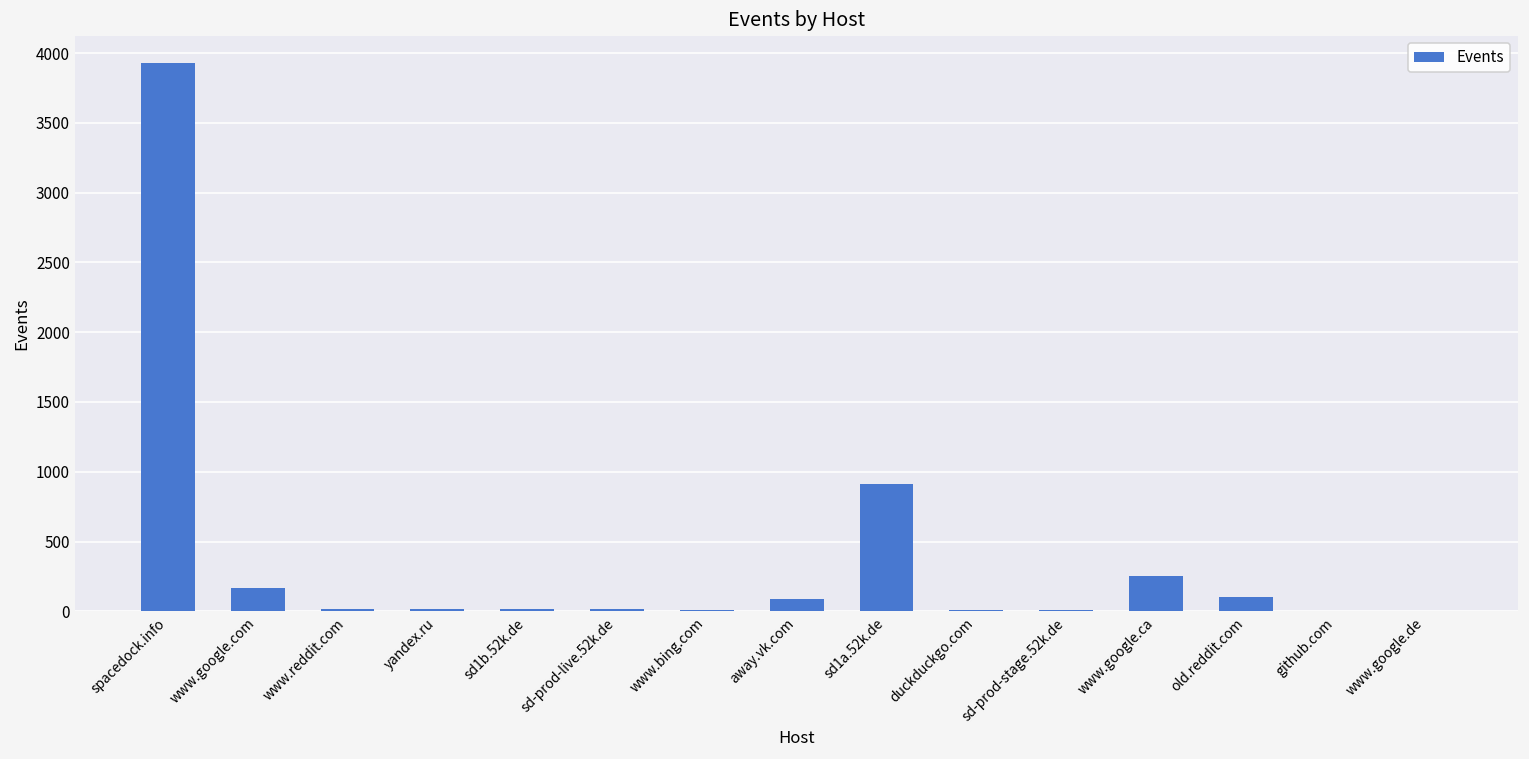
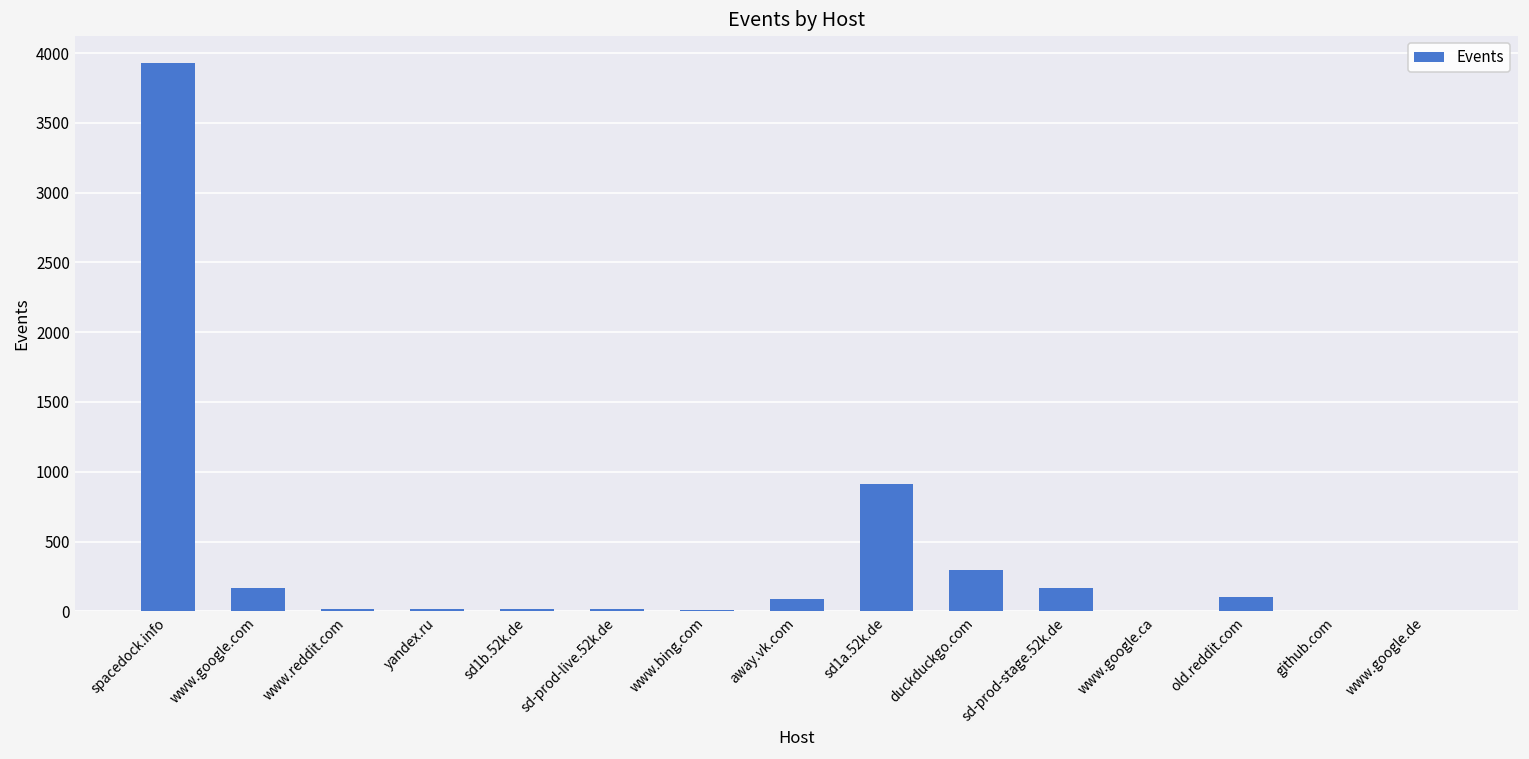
duckduckgo.com: 10 -> 300
sd-prod-stage.52k.de: 10 -> 170
www.google.ca: 250 -> 0
